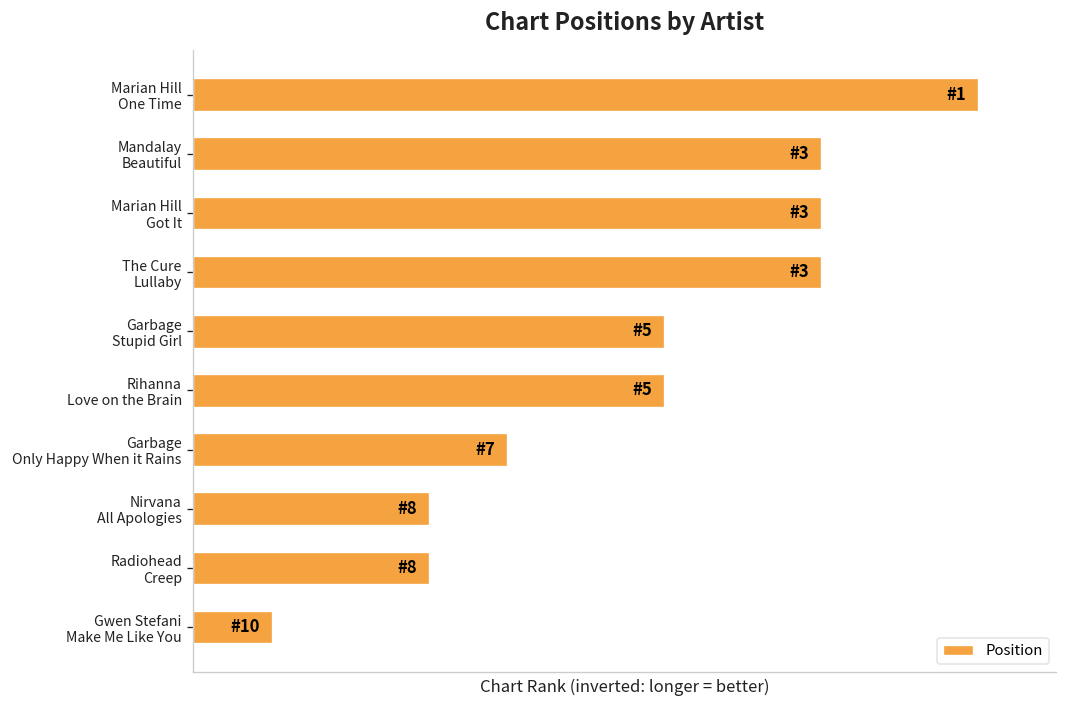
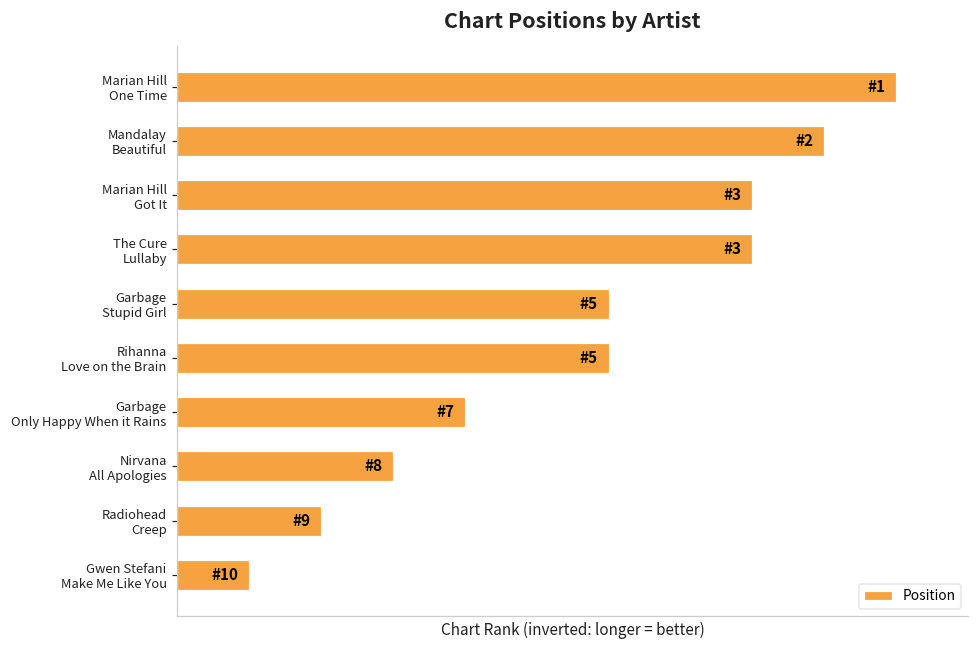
Mandalay Beautiful: 3 -> 2
Radiohead Creep: 8 -> 9
